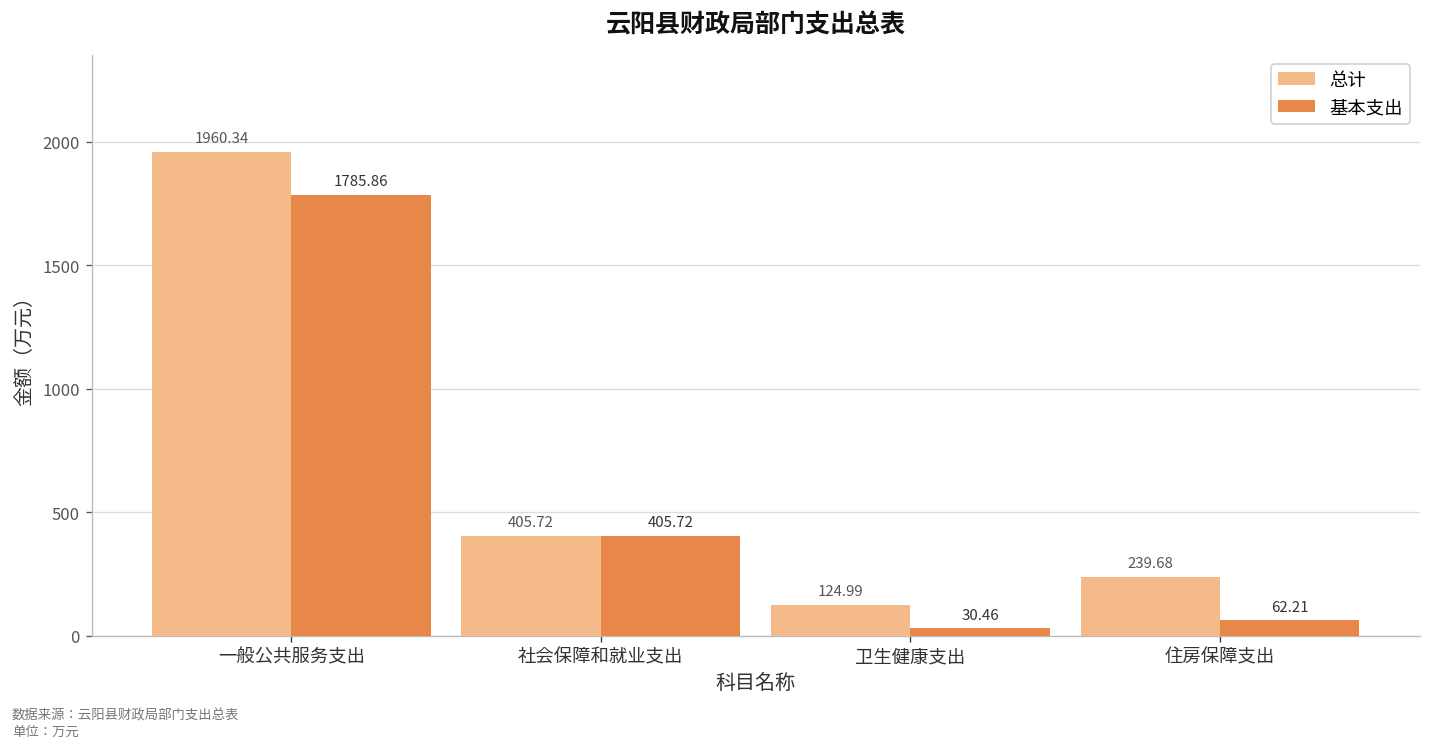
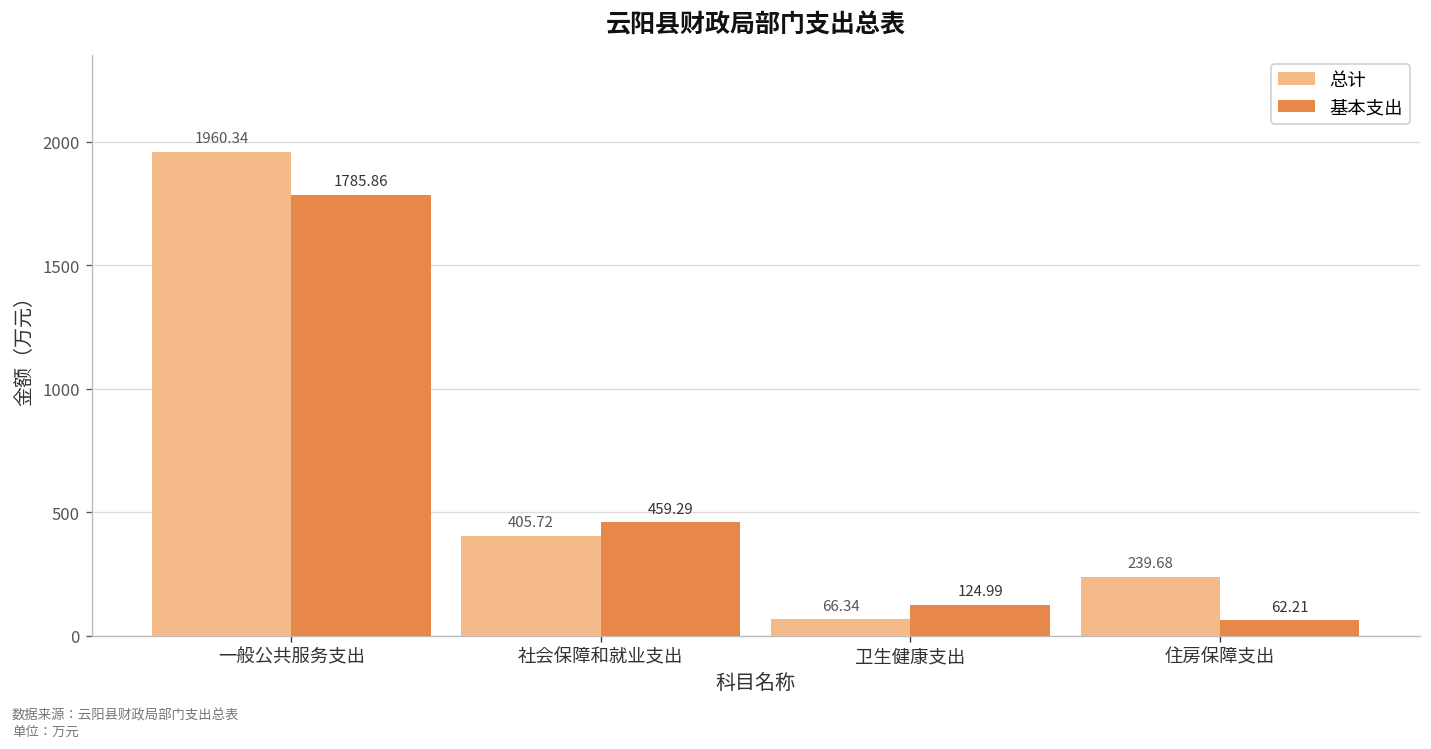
基本支出, 社会保障和就业支出: 405.72 -> 459.29
总计, 卫生健康支出: 124.99 -> 66.34
基本支出, 卫生健康支出: 30.46 -> 124.99
